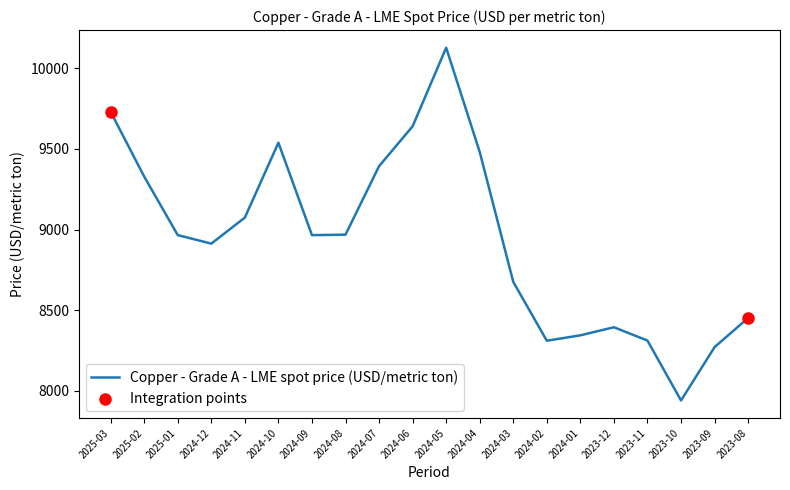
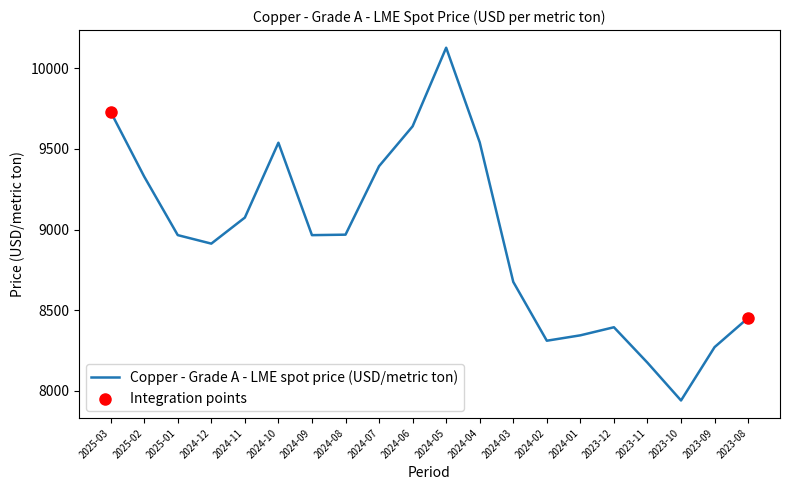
Copper - Grade A - LME spot price (USD/metric ton), 2024-04: 9480 -> 9540
Copper - Grade A - LME spot price (USD/metric ton), 2023-11: 8310 -> 8170
